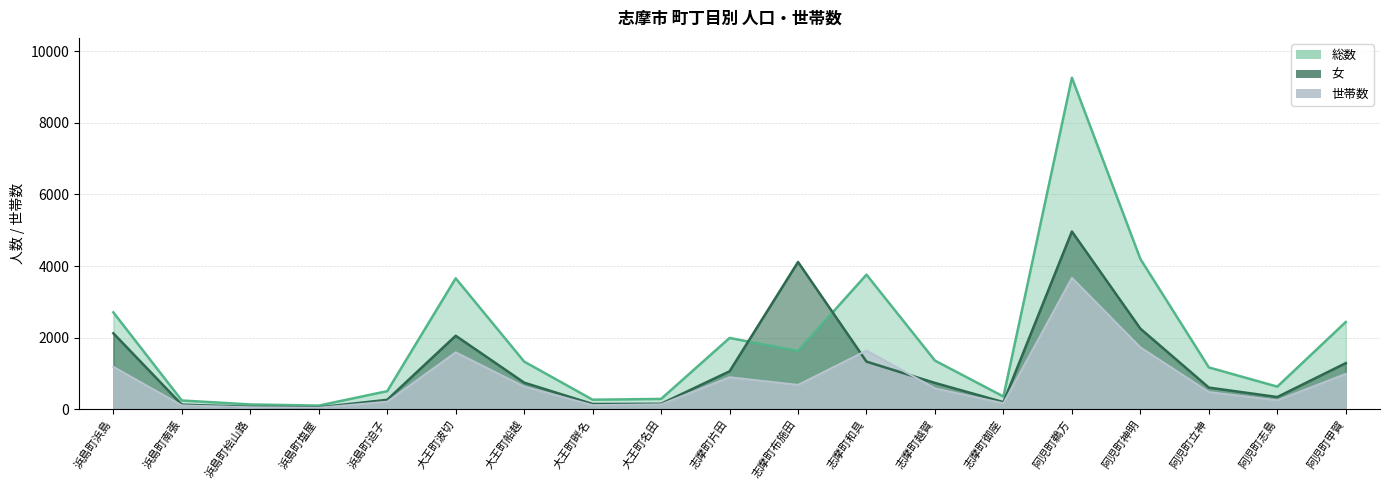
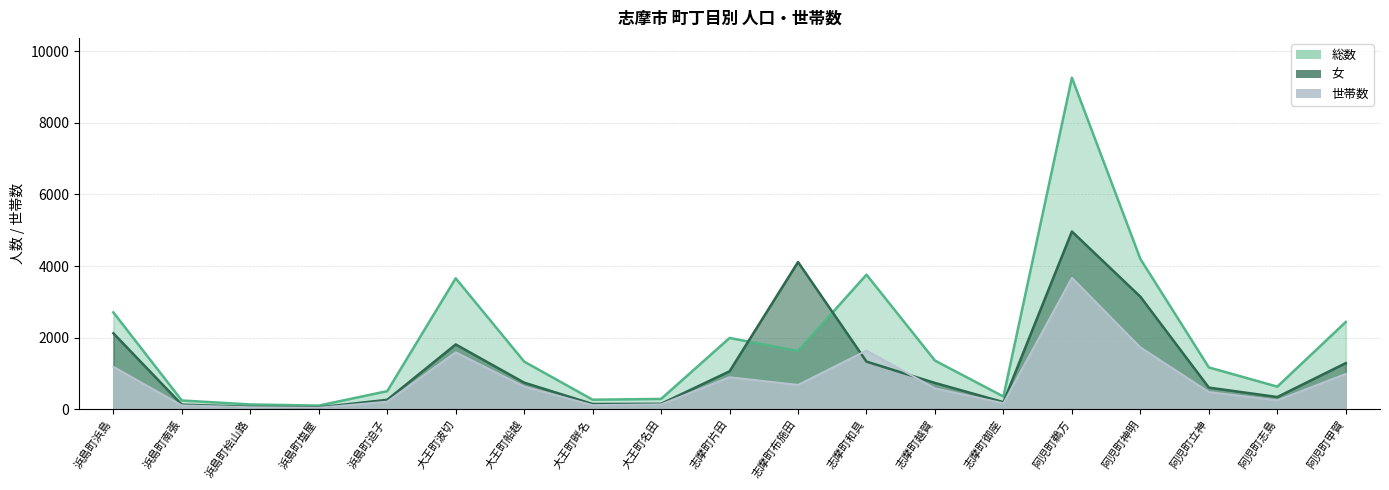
女, 大王町波切: 2100 -> 1800
女, 阿児町神明: 2300 -> 3100
